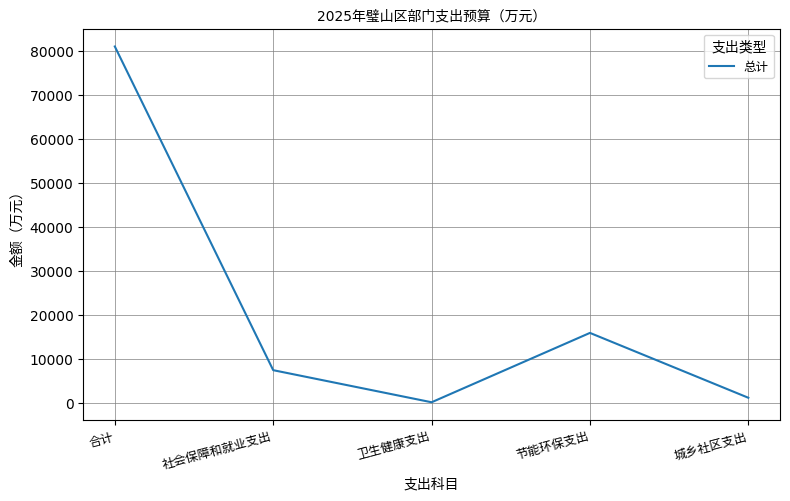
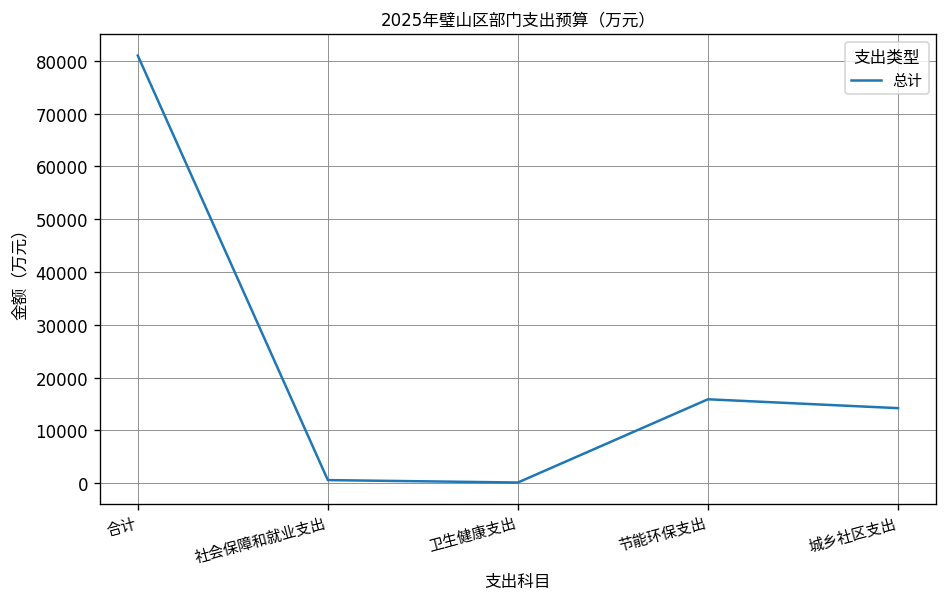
社会保障和就业支出: 7000 -> 1000
城乡社区支出: 1000 -> 14000
